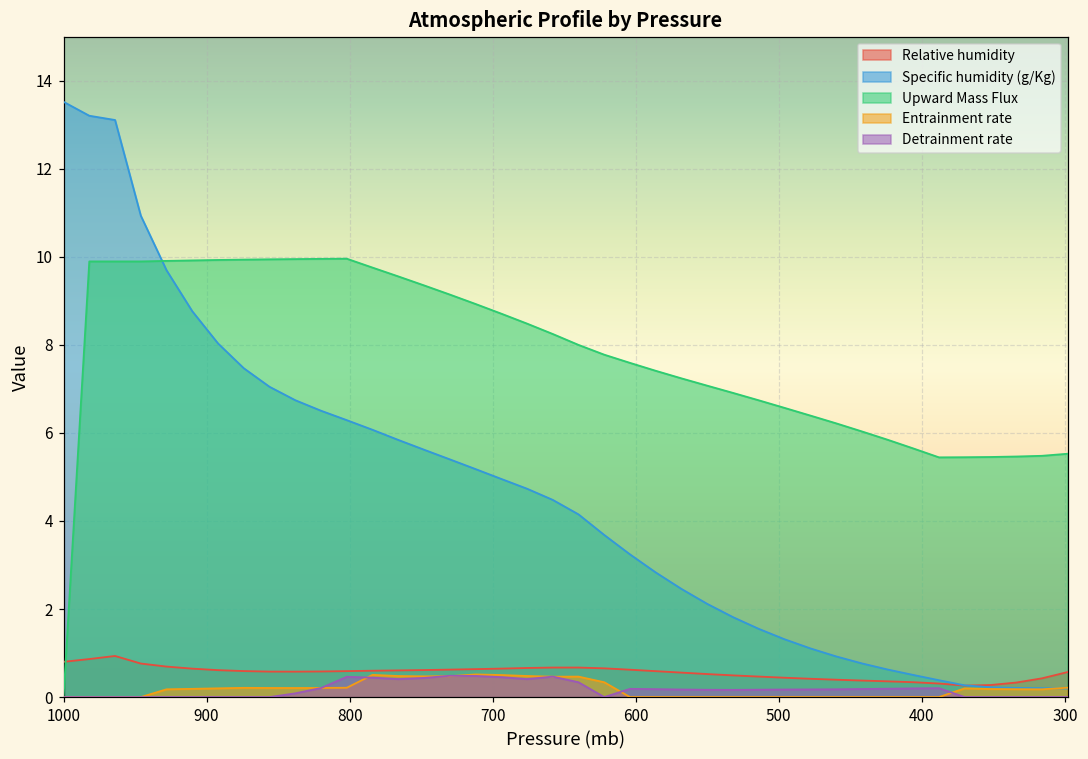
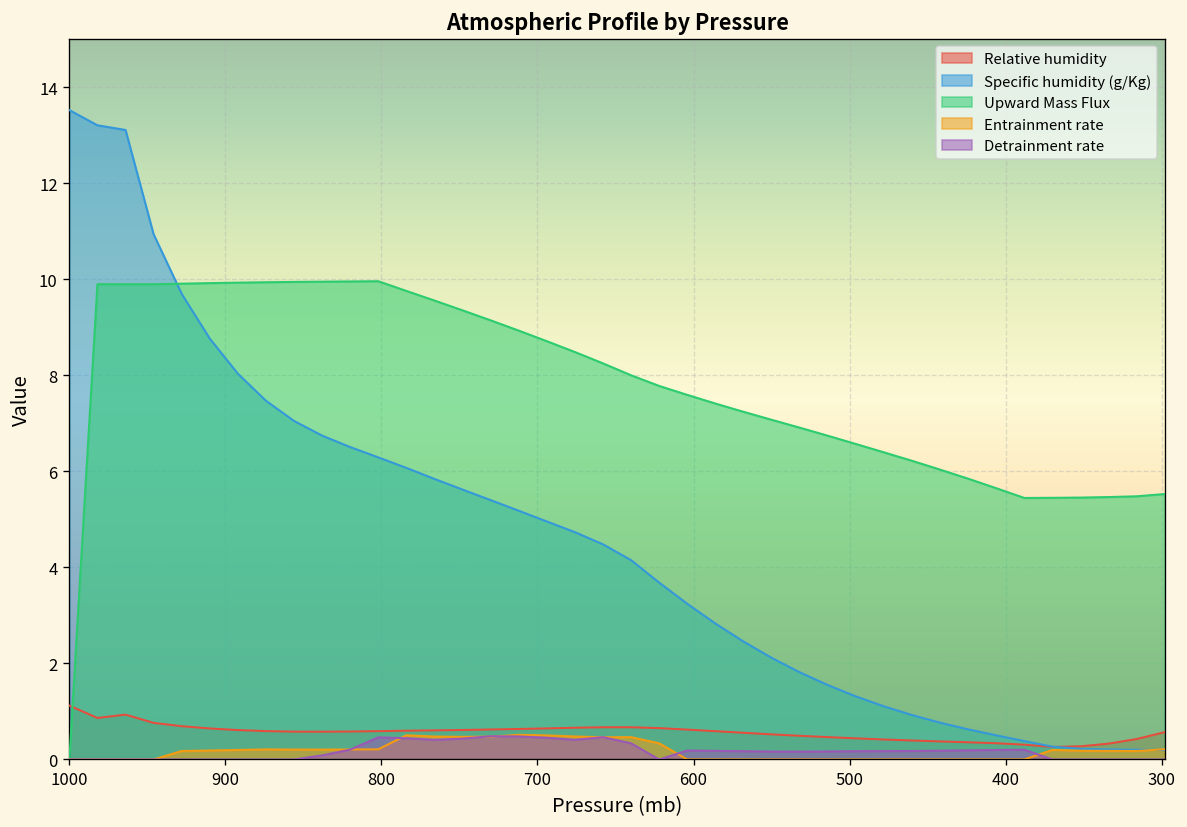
Relative humidity, 1000: 0.8 -> 1.1
